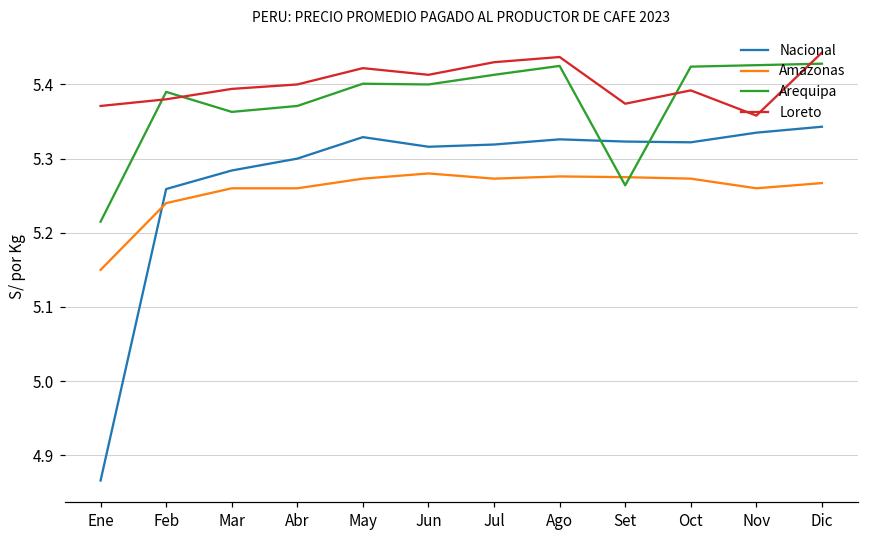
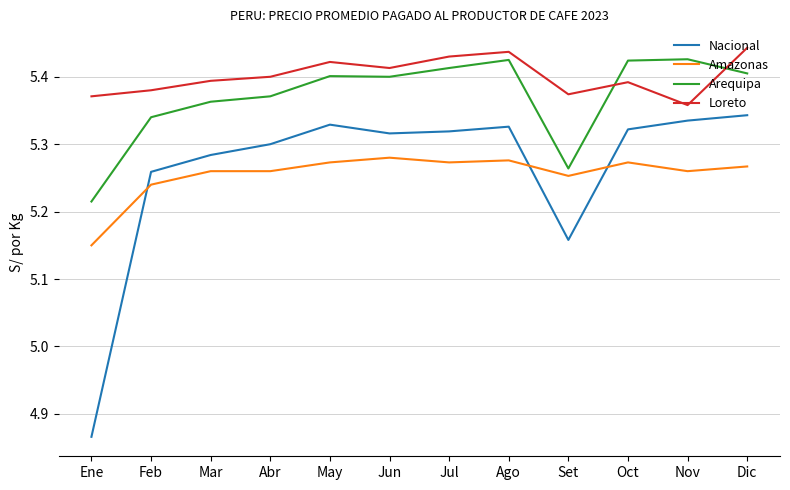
Arequipa, Feb: 5.39 -> 5.34
Nacional, Set: 5.32 -> 5.16
Amazonas, Set: 5.28 -> 5.25
Arequipa, Dic: 5.43 -> 5.41
